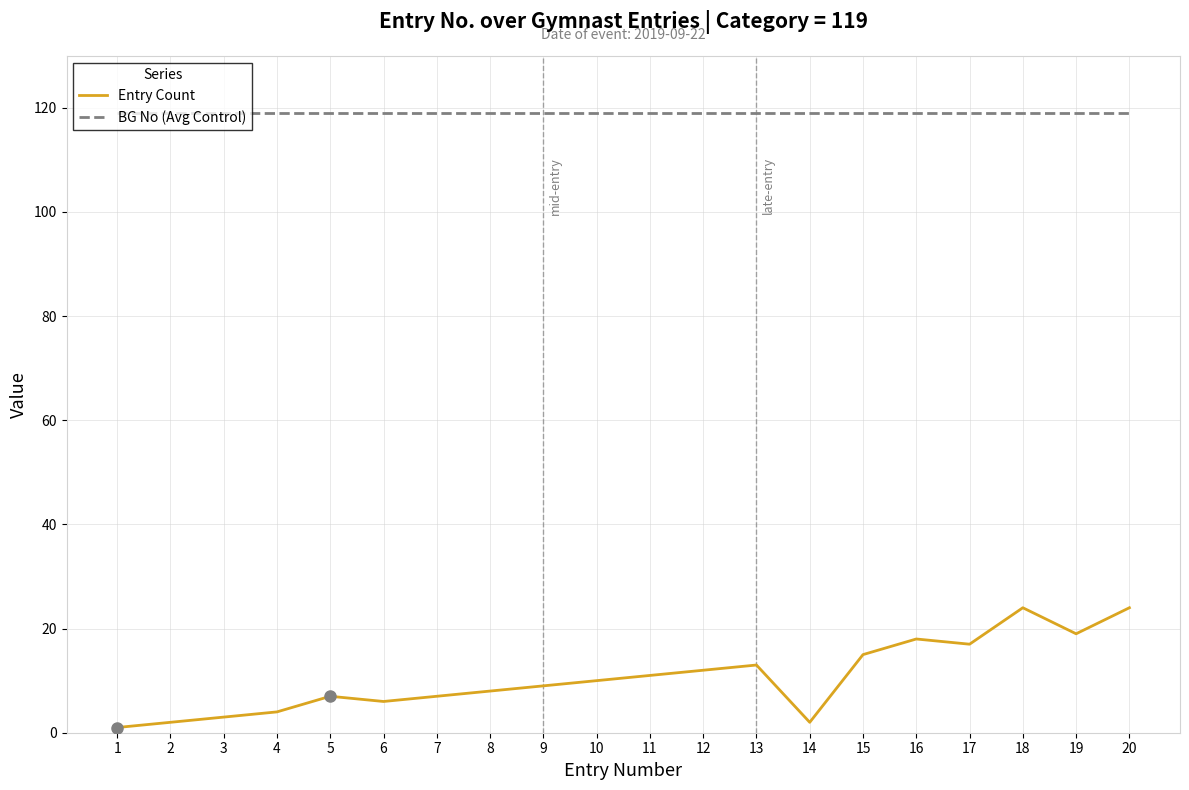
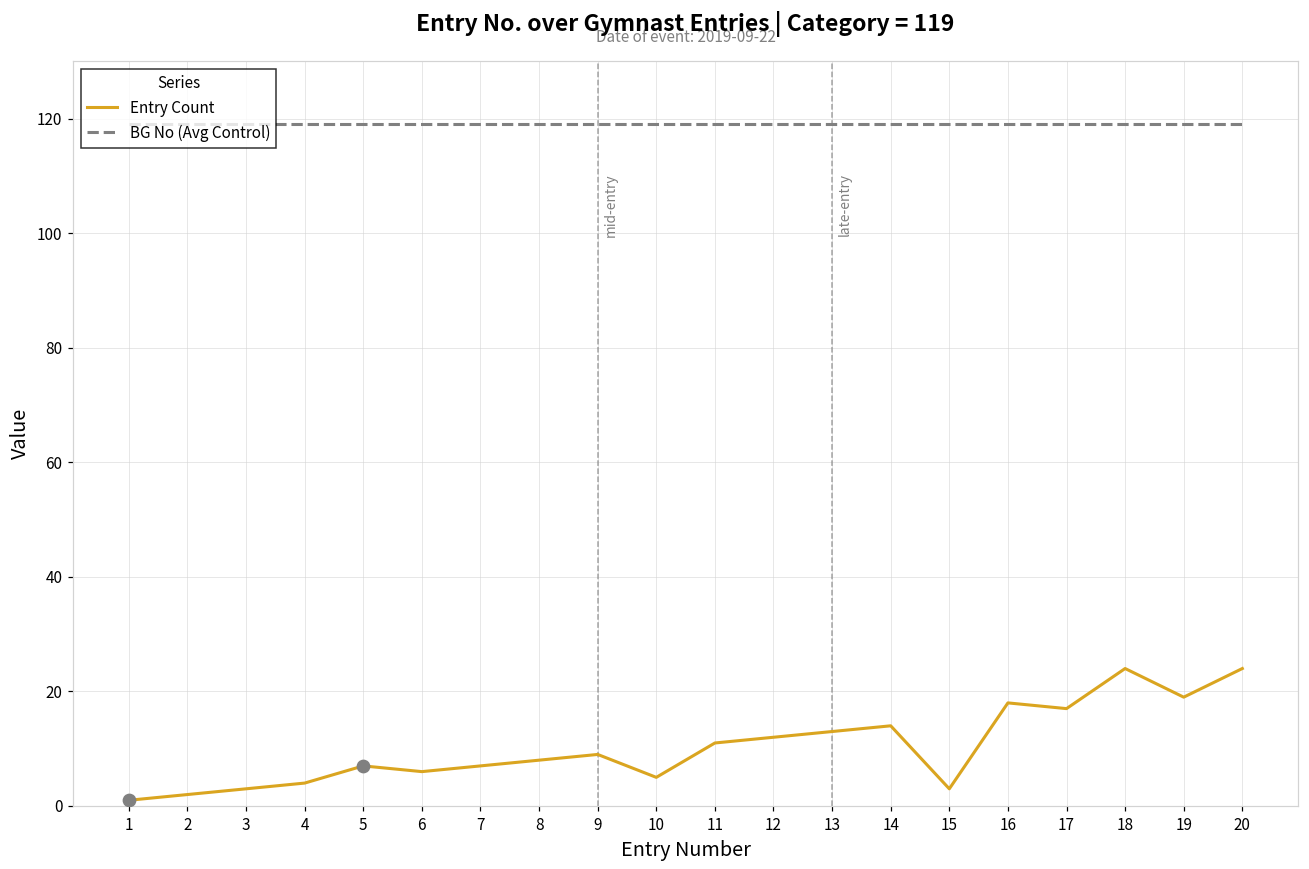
Entry Count, 10: 10 -> 5
Entry Count, 14: 2 -> 14
Entry Count, 15: 15 -> 3
